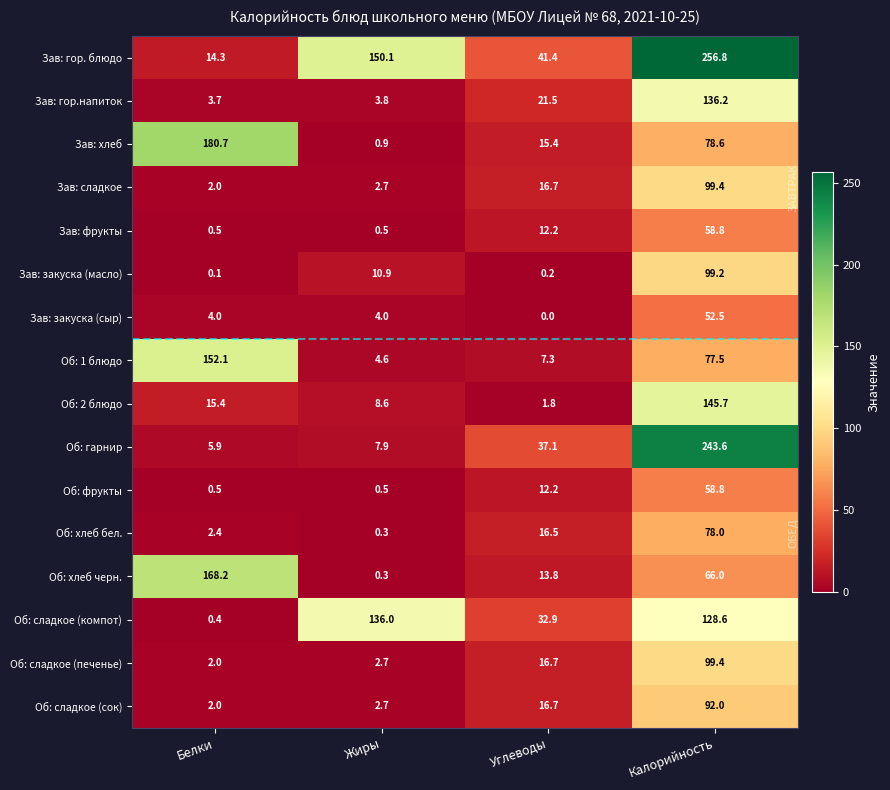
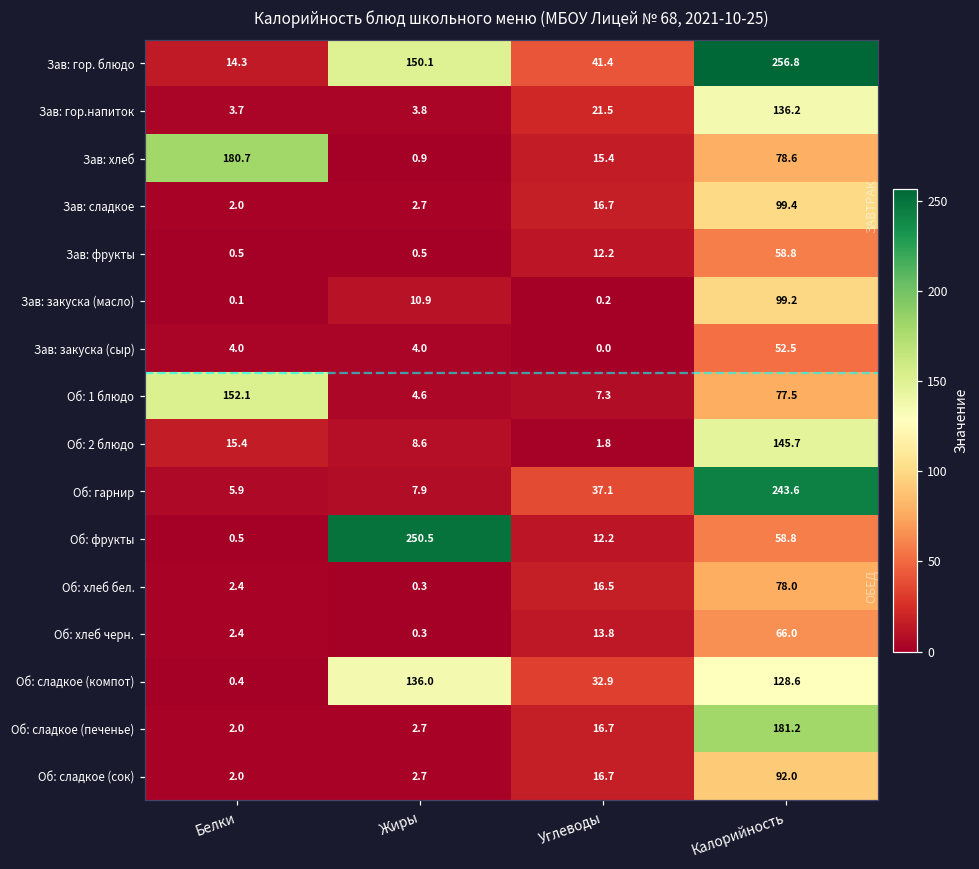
Об: фрукты, Жиры: 0.5 -> 250.5
Об: хлеб черн., Белки: 168.2 -> 2.4
Об: сладкое (печенье), Калорийность: 99.4 -> 181.2
